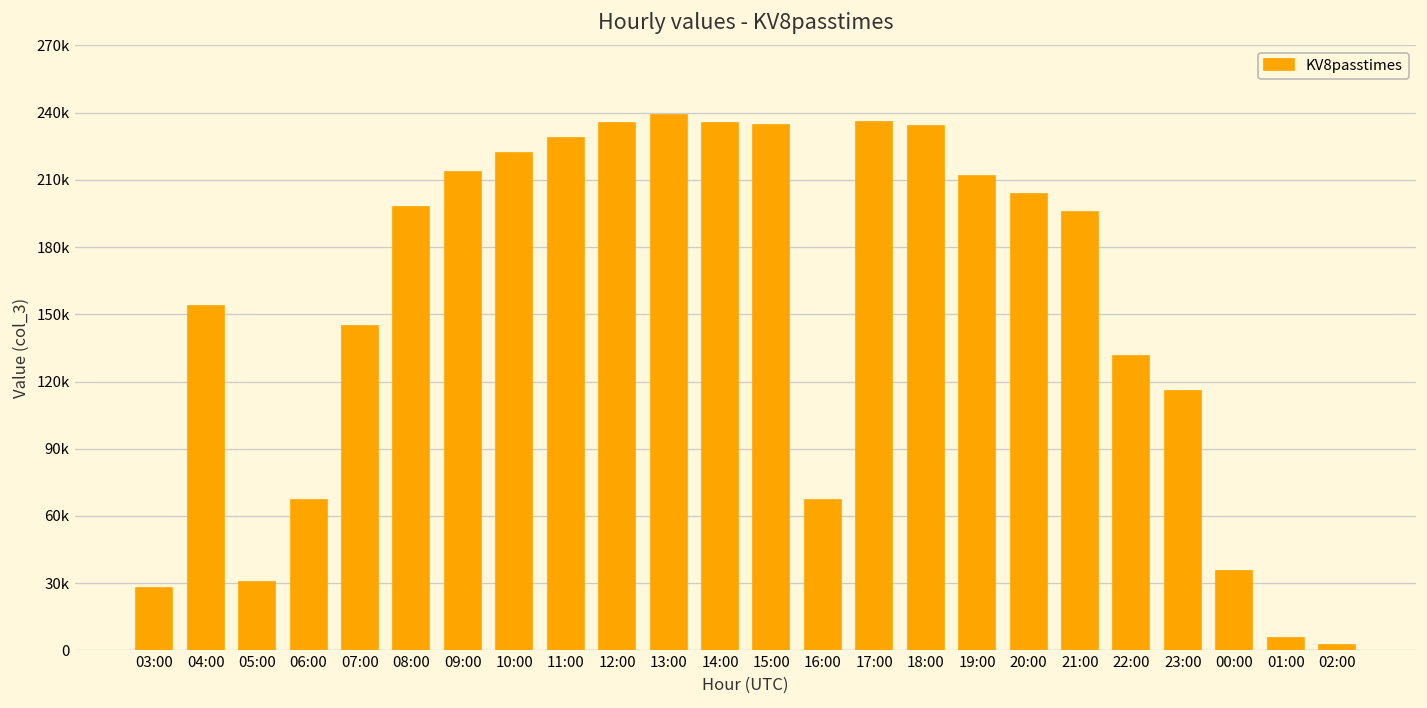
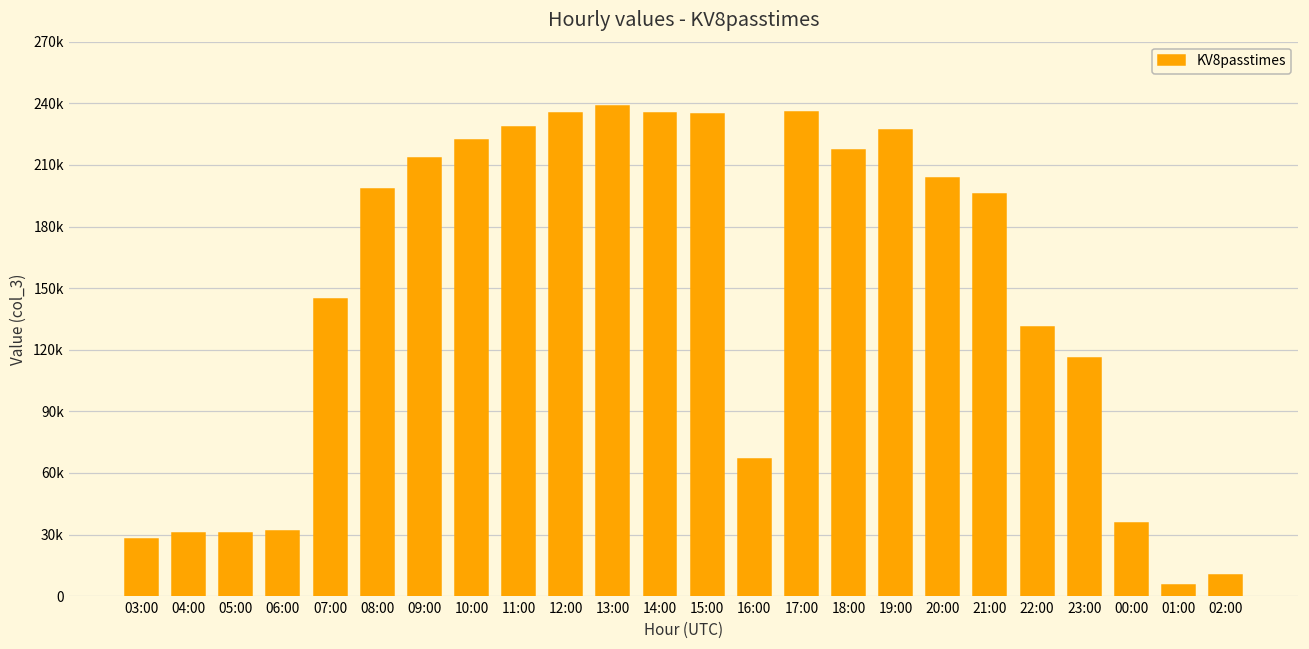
04:00: 154000 -> 31000
06:00: 67000 -> 32000
18:00: 234000 -> 217000
19:00: 212000 -> 227000
02:00: 2000 -> 10000
